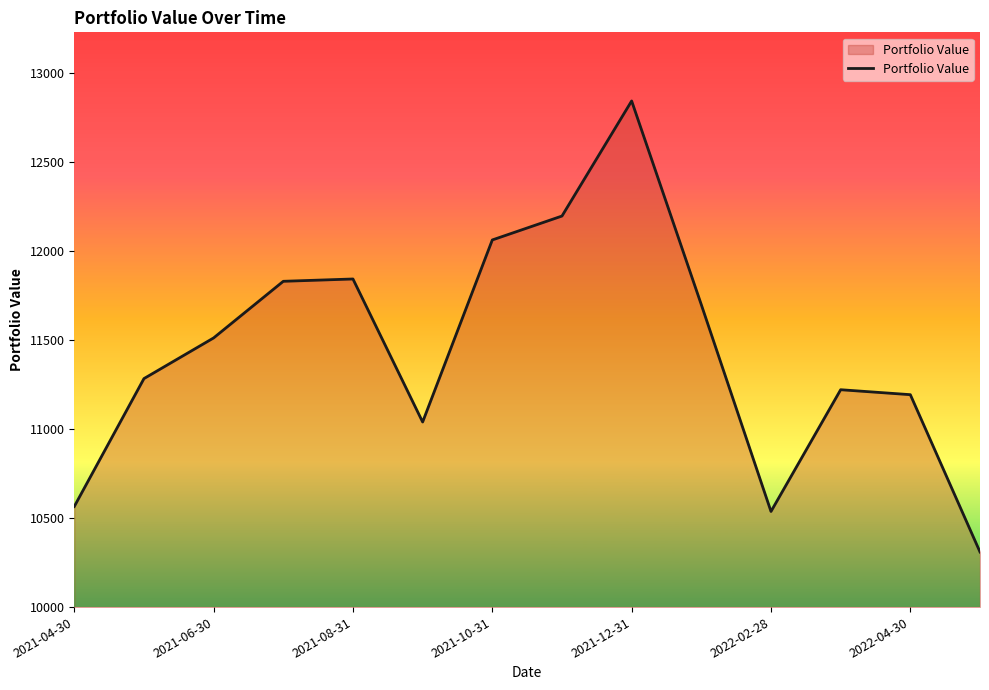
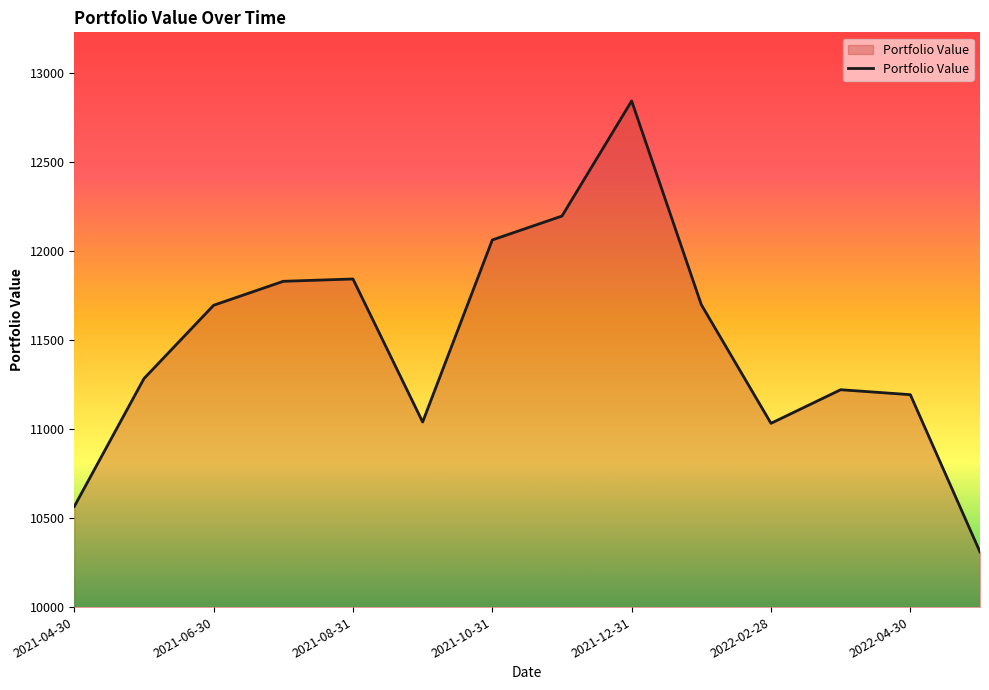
2021-06-30: 11510 -> 11690
2022-02-28: 10540 -> 11030
